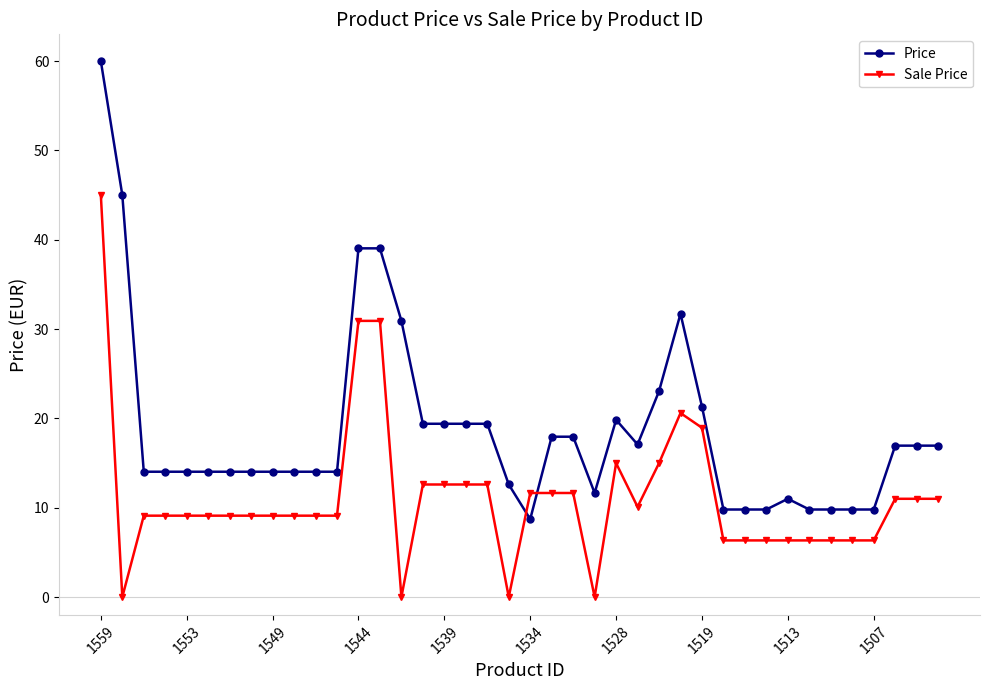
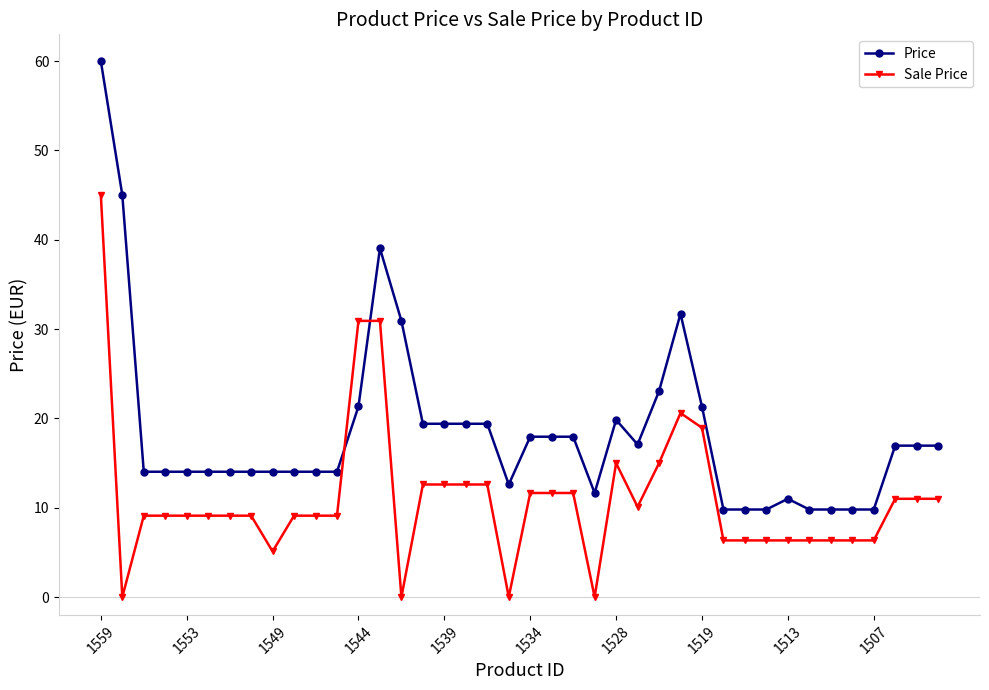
Sale Price, 1549: 9 -> 5
Price, 1544: 39 -> 21
Price, 1534: 9 -> 18
